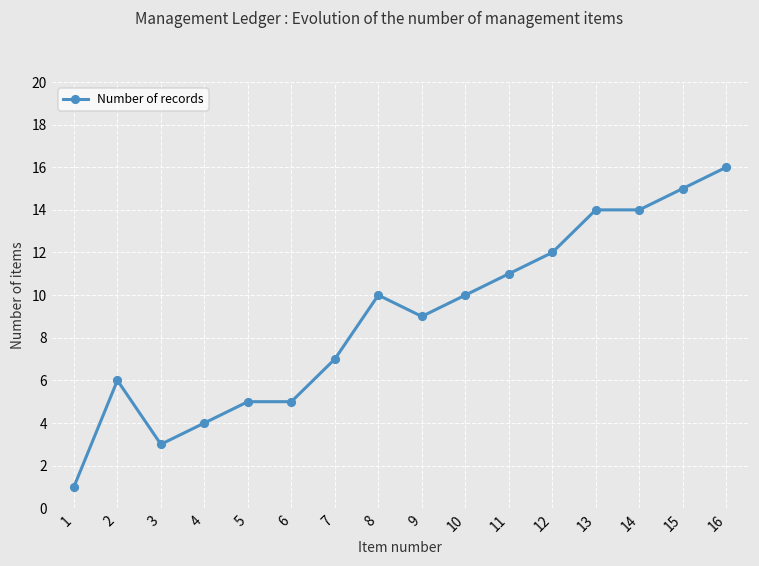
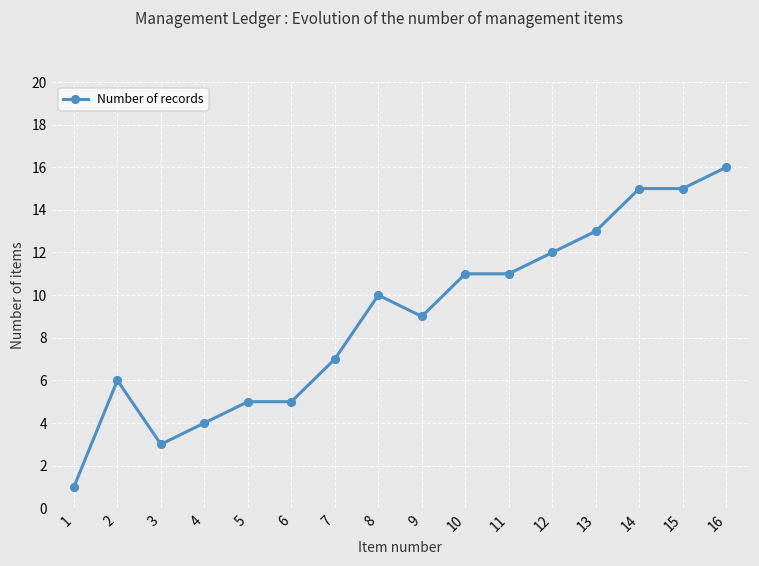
10: 10 -> 11
13: 14 -> 13
14: 14 -> 15
